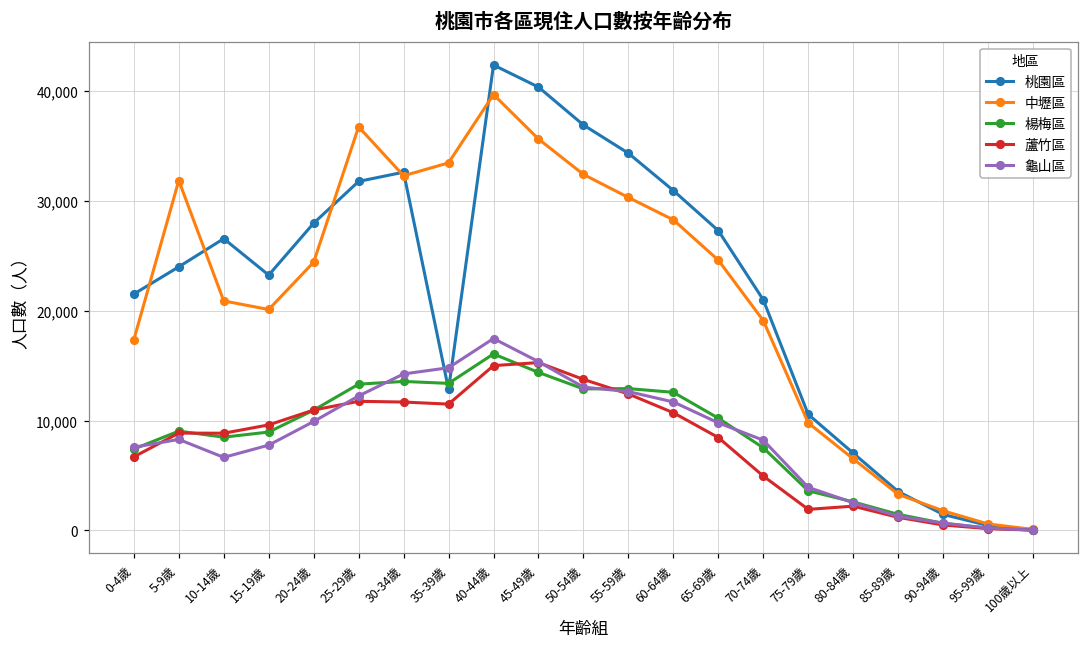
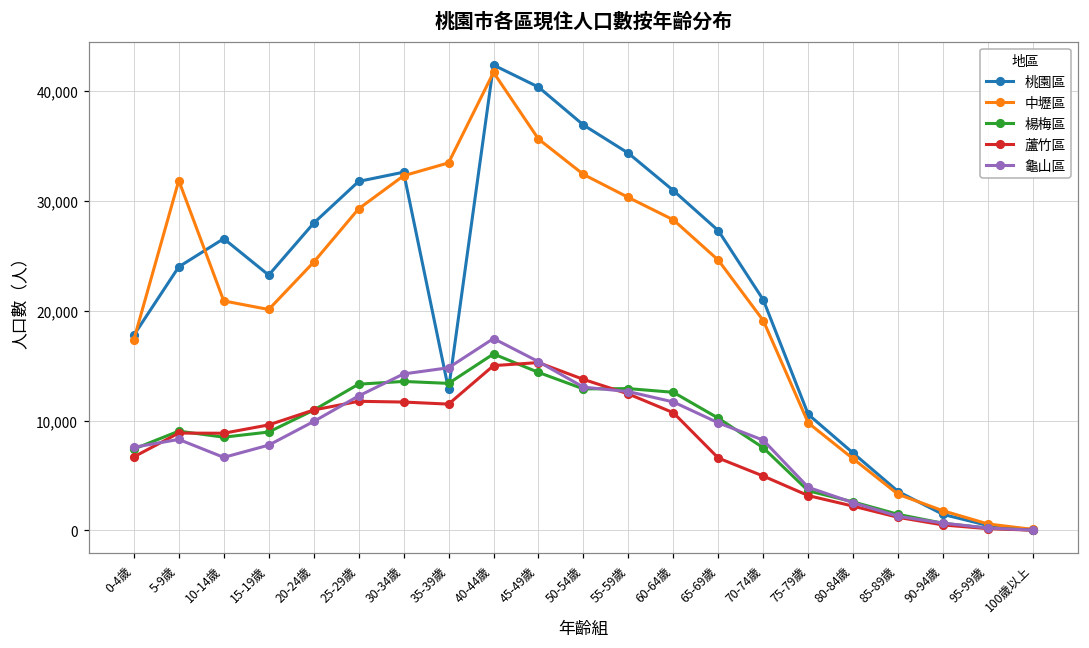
桃園區, 0-4歲: 22,000 -> 18,000
中壢區, 25-29歲: 37,000 -> 29,000
中壢區, 40-44歲: 40,000 -> 42,000
蘆竹區, 65-69歲: 8,000 -> 7,000
蘆竹區, 75-79歲: 2,000 -> 3,000
